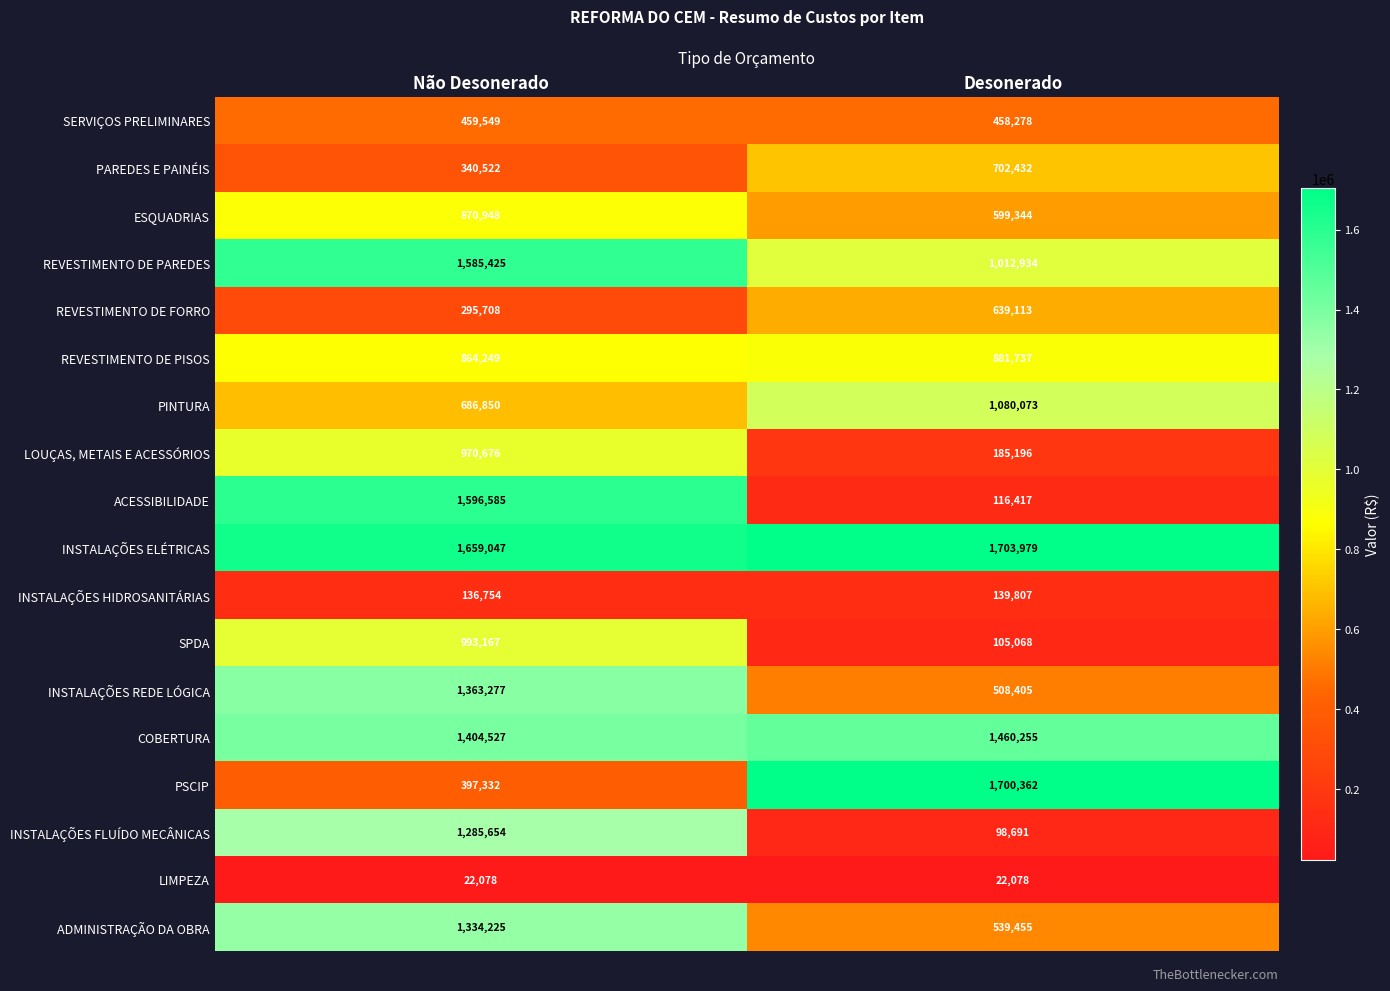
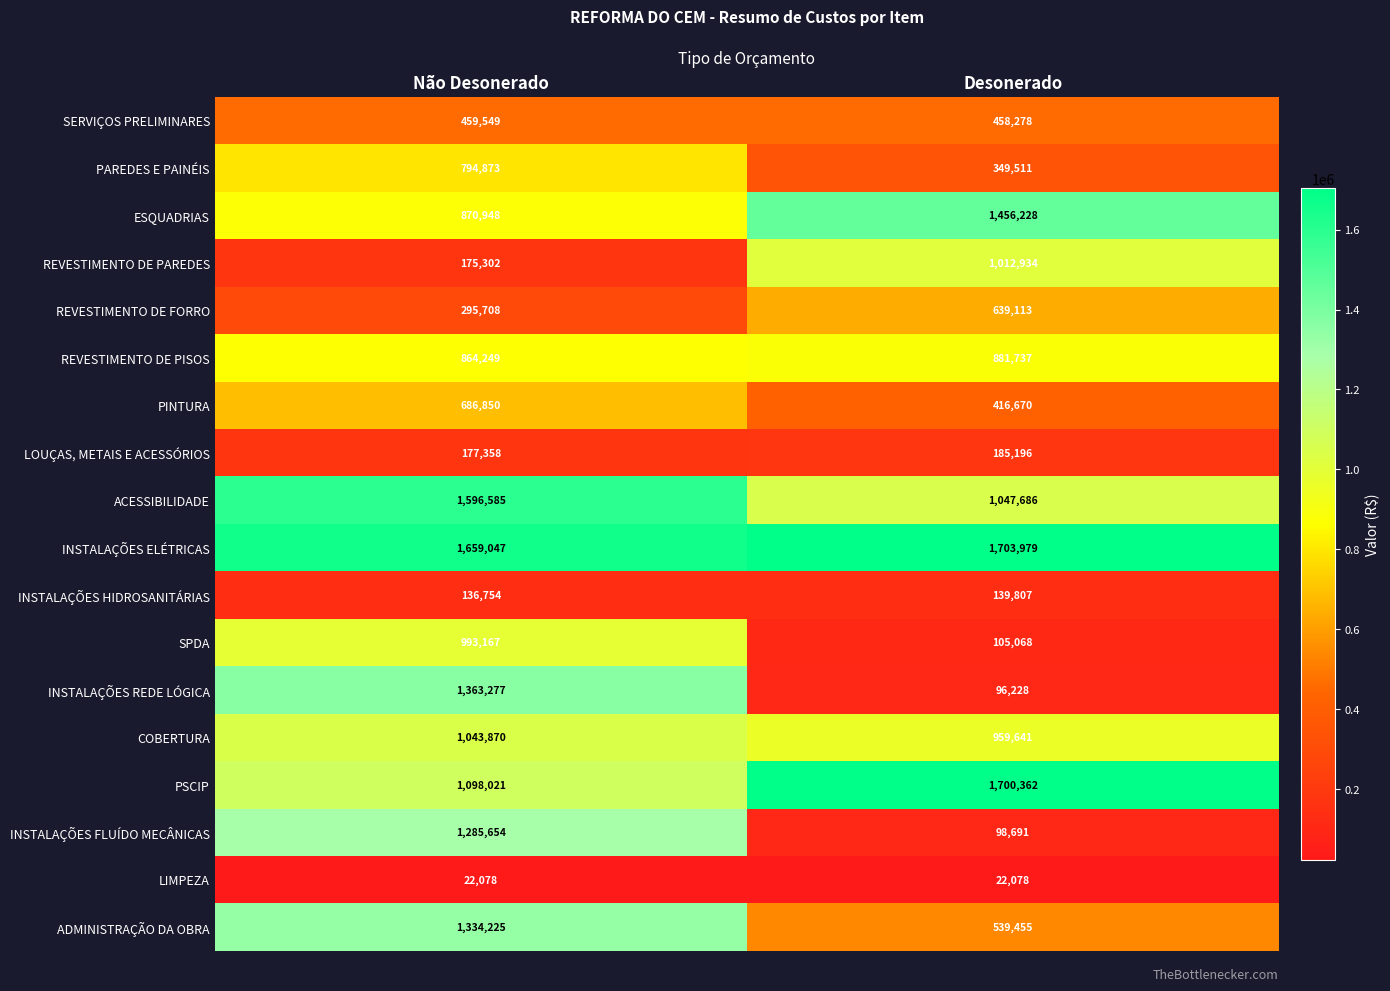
PAREDES E PAINÉIS, Não Desonerado: 340,522 -> 794,873
PAREDES E PAINÉIS, Desonerado: 702,432 -> 349,511
ESQUADRIAS, Desonerado: 599,344 -> 1,456,228
REVESTIMENTO DE PAREDES, Não Desonerado: 1,585,425 -> 175,302
PINTURA, Desonerado: 1,080,073 -> 416,670
LOUÇAS, METAIS E ACESSÓRIOS, Não Desonerado: 970,676 -> 177,358
ACESSIBILIDADE, Desonerado: 116,417 -> 1,047,686
INSTALAÇÕES REDE LÓGICA, Desonerado: 508,405 -> 96,228
COBERTURA, Não Desonerado: 1,404,527 -> 1,043,870
COBERTURA, Desonerado: 1,460,255 -> 959,641
PSCIP, Não Desonerado: 397,332 -> 1,098,021
